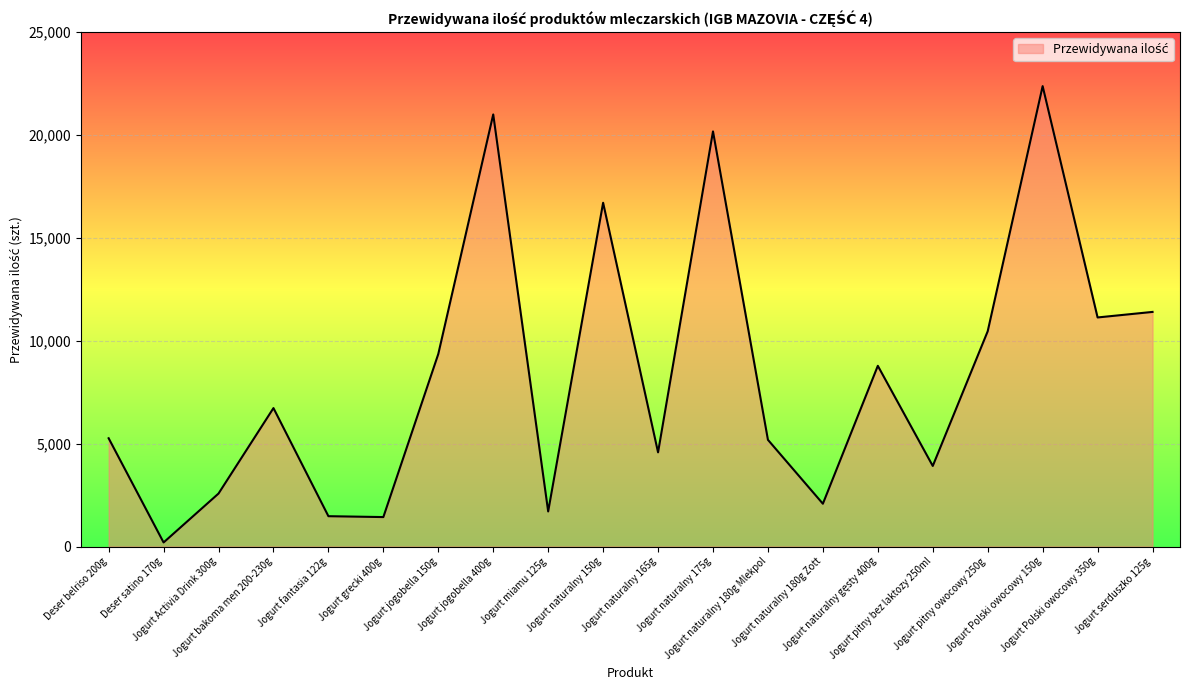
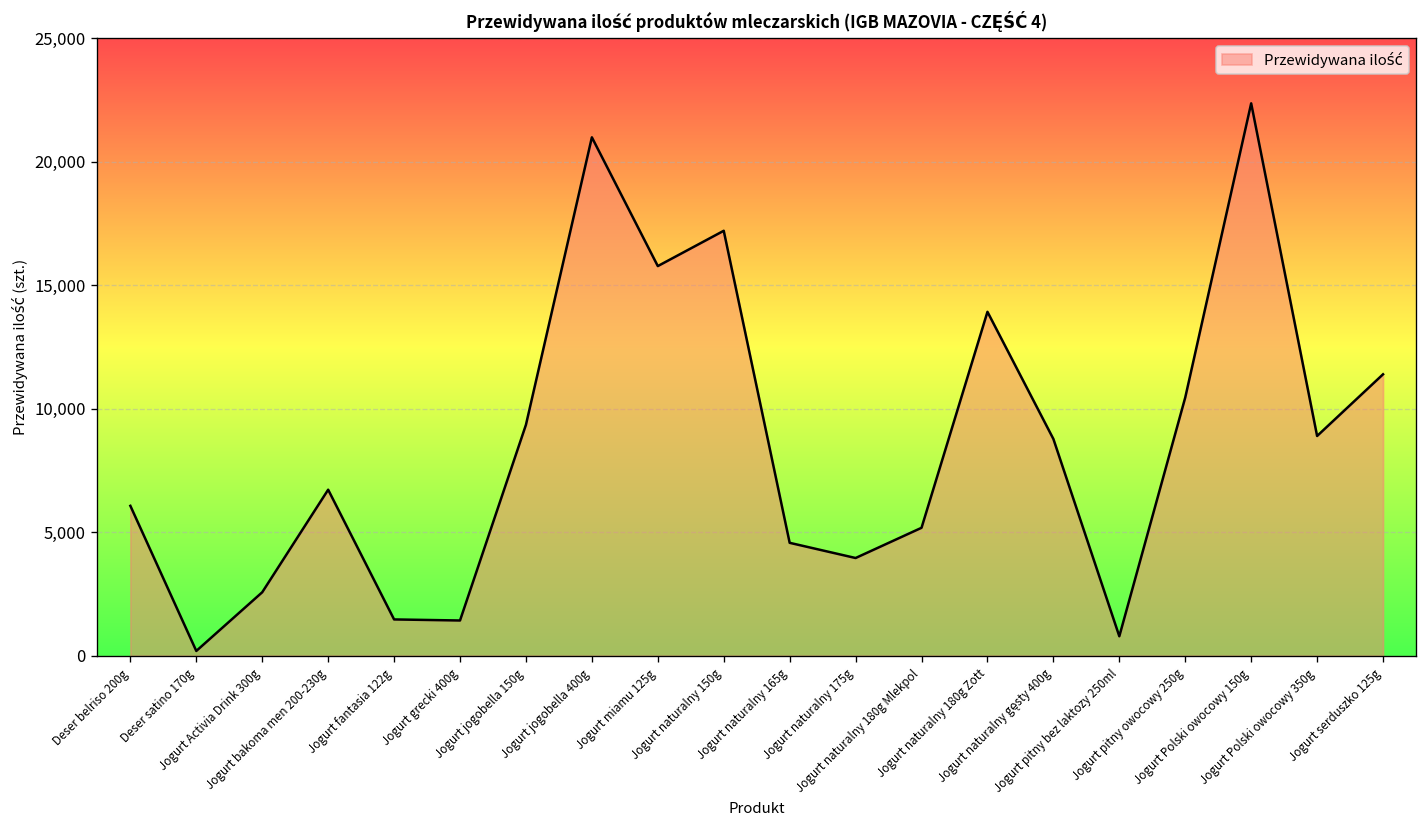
Deser belriso 200g: 5,300 -> 6,100
Jogurt miamu 125g: 1,700 -> 15,800
Jogurt naturalny 150g: 16,700 -> 17,200
Jogurt naturalny 175g: 20,200 -> 4,000
Jogurt naturalny 180g Zott: 2,100 -> 13,900
Jogurt pitny bez laktozy 250ml: 3,900 -> 800
Jogurt Polski owocowy 350g: 11,100 -> 8,900
